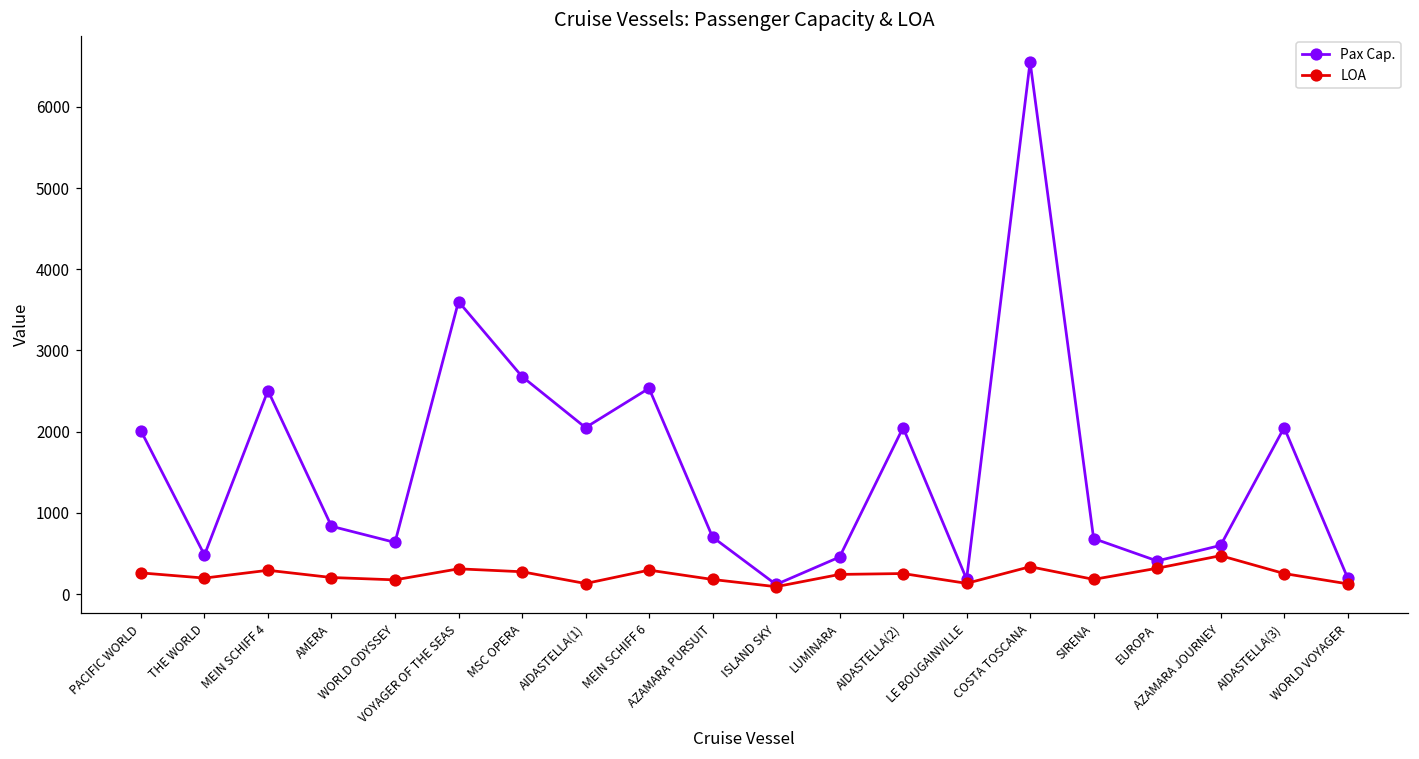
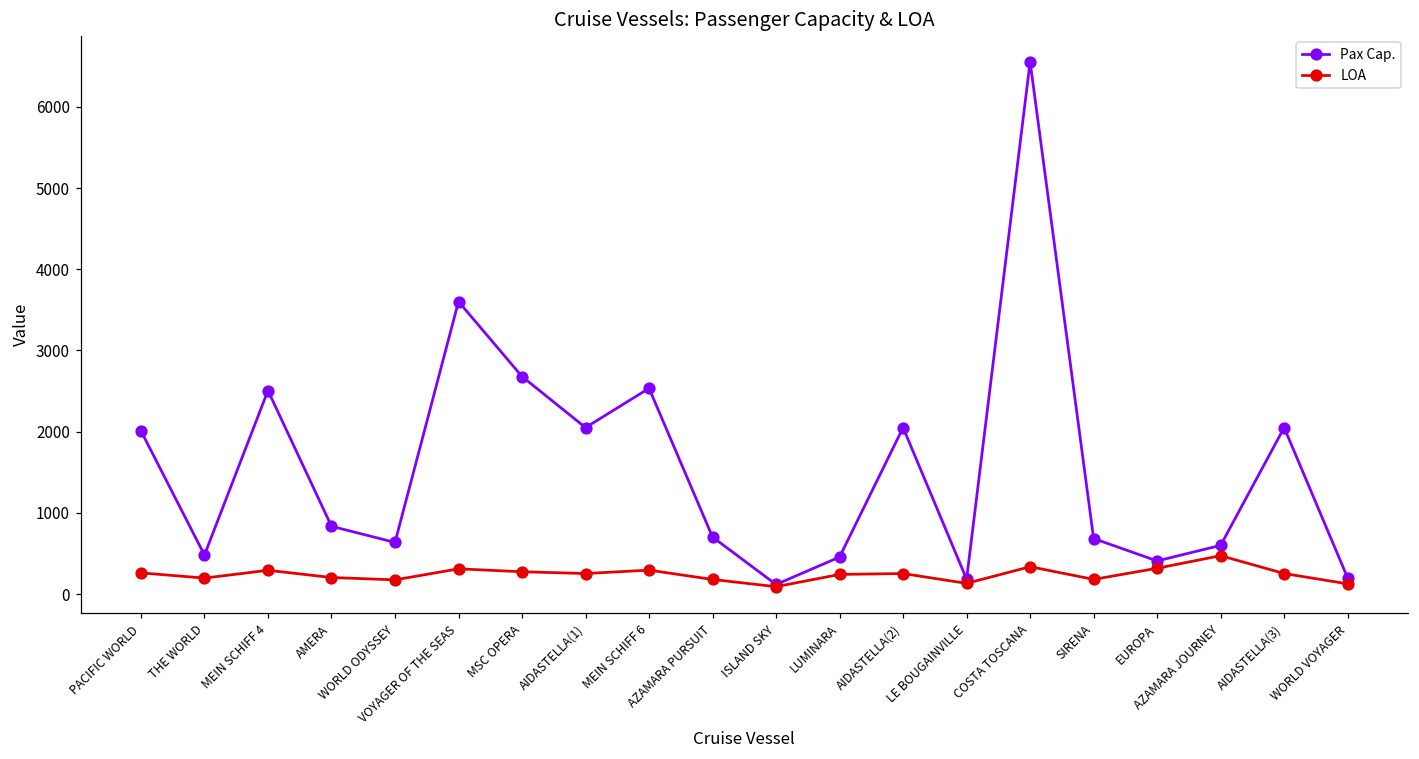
LOA, AIDASTELLA(1): 100 -> 300
